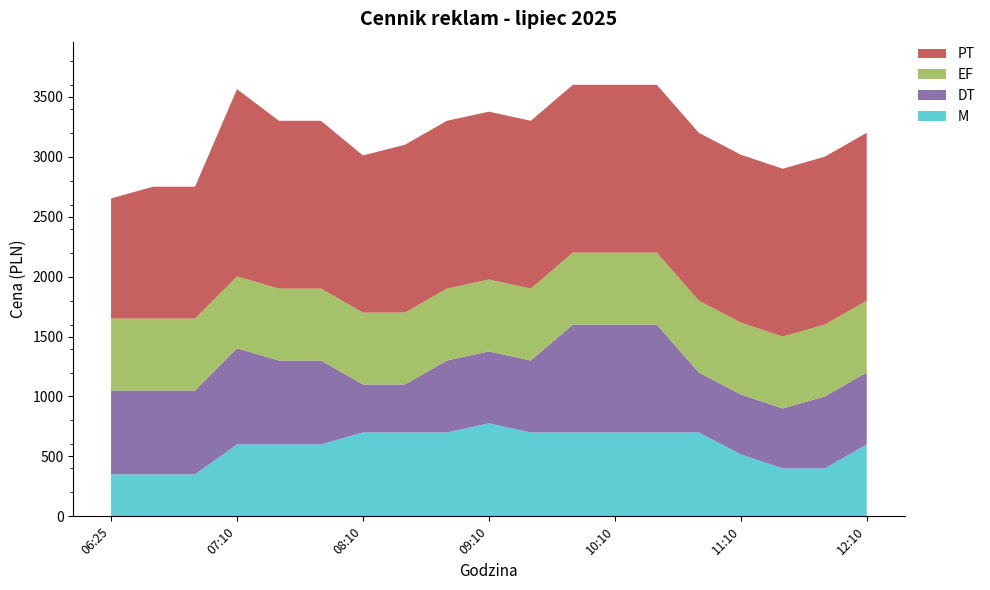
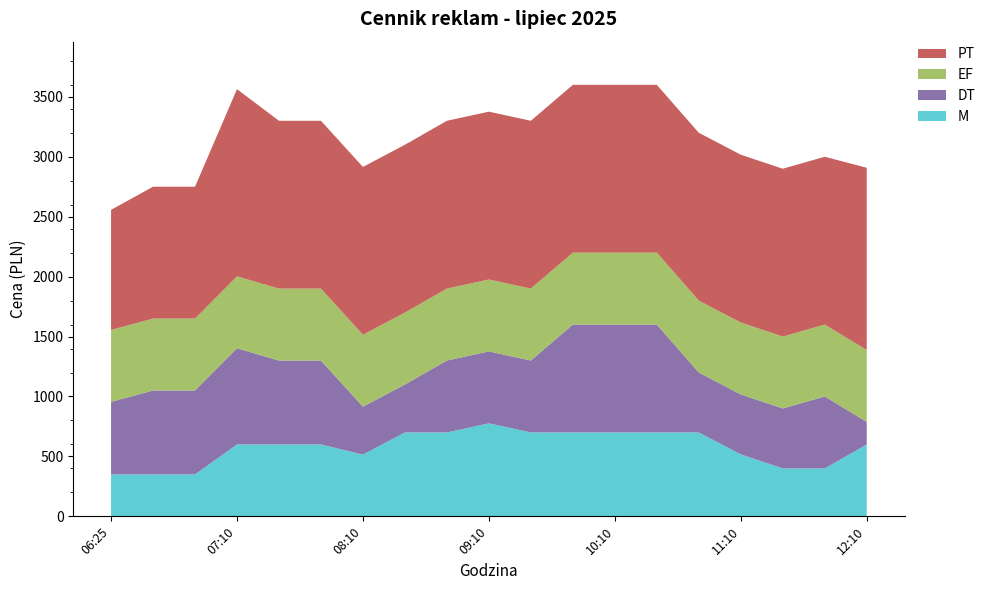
DT, 06:25: 700 -> 610
M, 08:10: 700 -> 520
PT, 08:10: 1310 -> 1400
DT, 12:10: 600 -> 190
PT, 12:10: 1400 -> 1520
